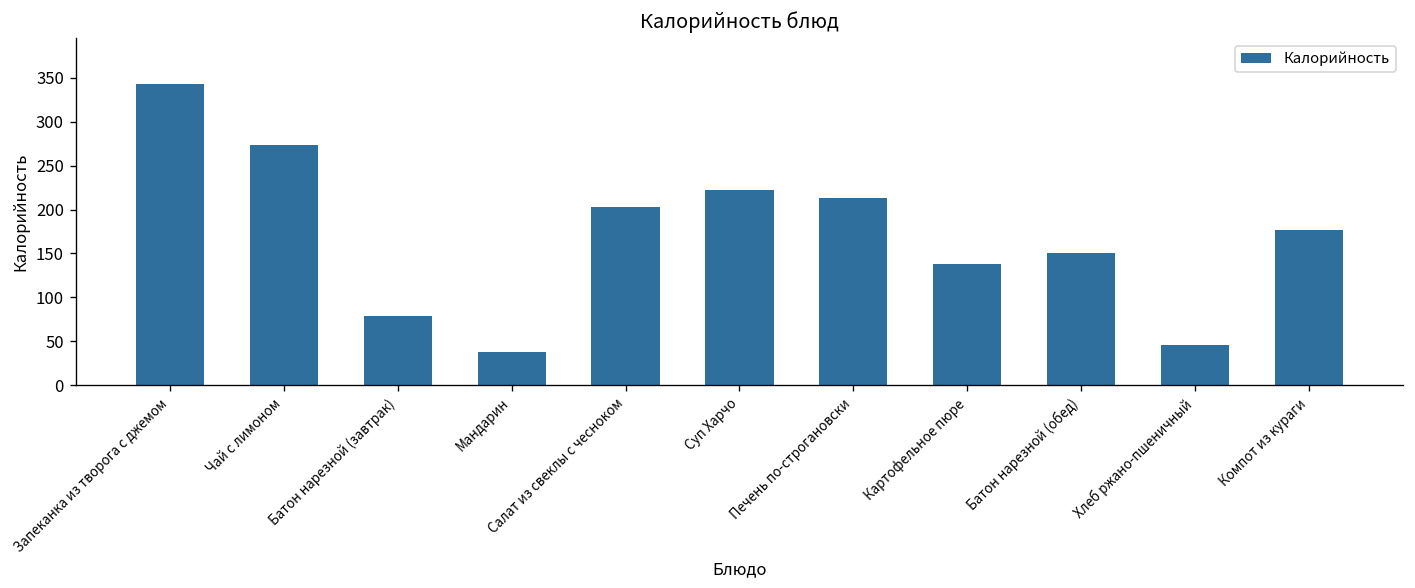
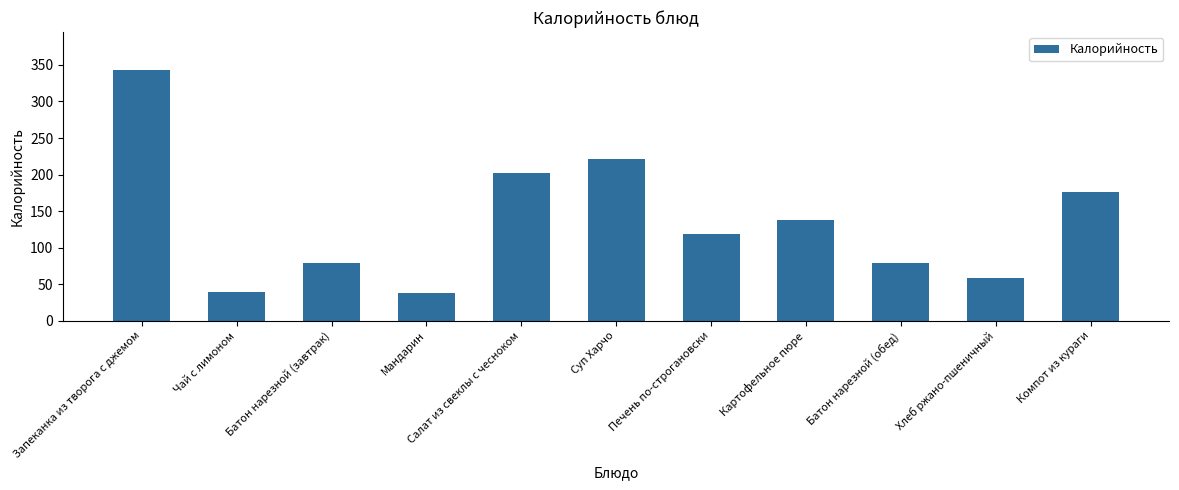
Чай с лимоном: 270 -> 40
Печень по-строгановски: 210 -> 120
Батон нарезной (обед): 150 -> 80
Хлеб ржано-пшеничный: 50 -> 60
